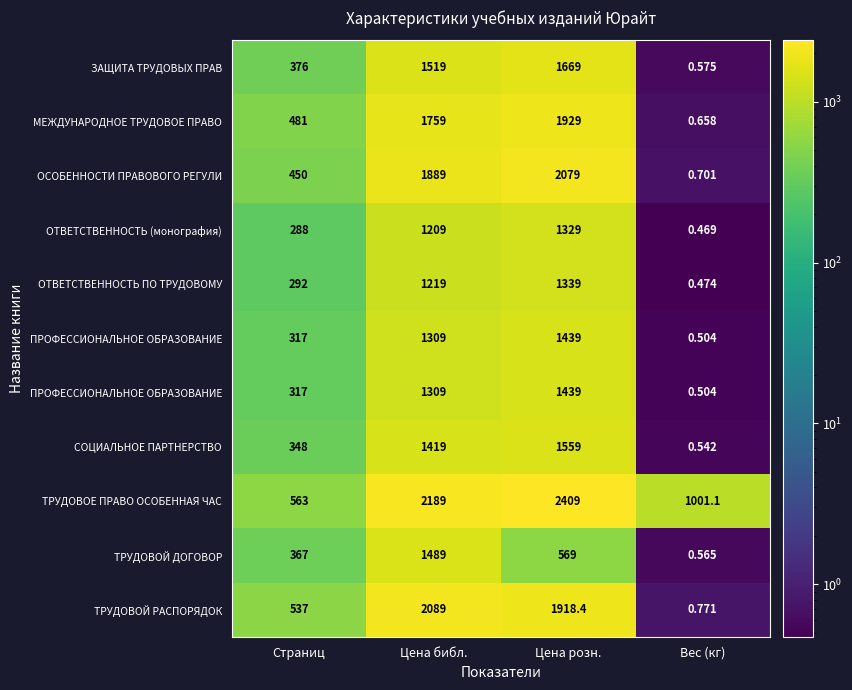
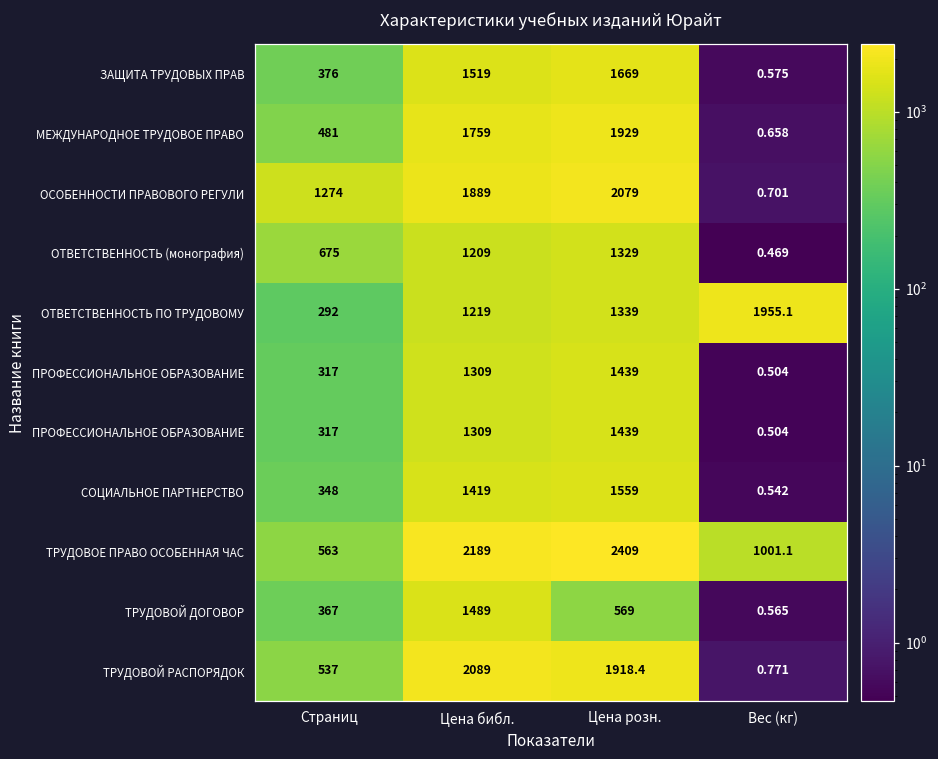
ОСОБЕННОСТИ ПРАВОВОГО РЕГУЛИ, Страниц: 450 -> 1274
ОТВЕТСТВЕННОСТЬ (монография), Страниц: 288 -> 675
ОТВЕТСТВЕННОСТЬ ПО ТРУДОВОМУ, Вес (кг): 0.474 -> 1955.1
